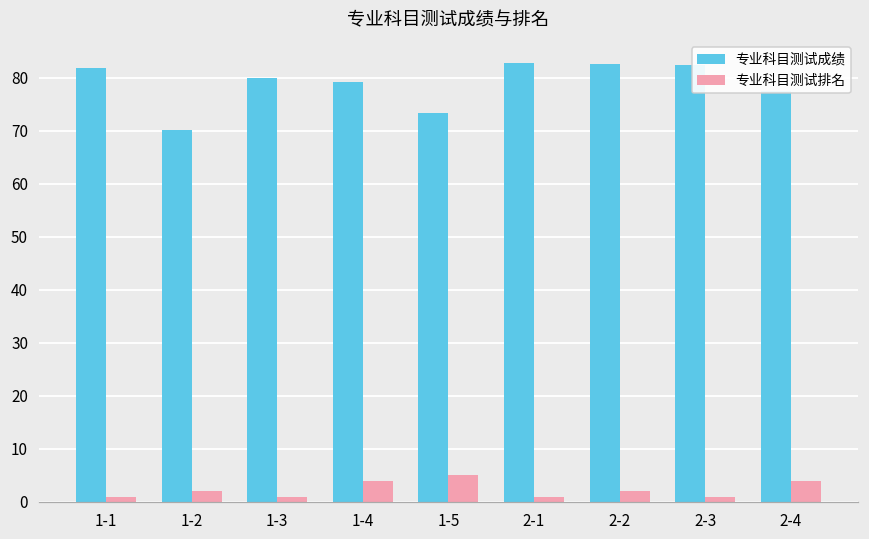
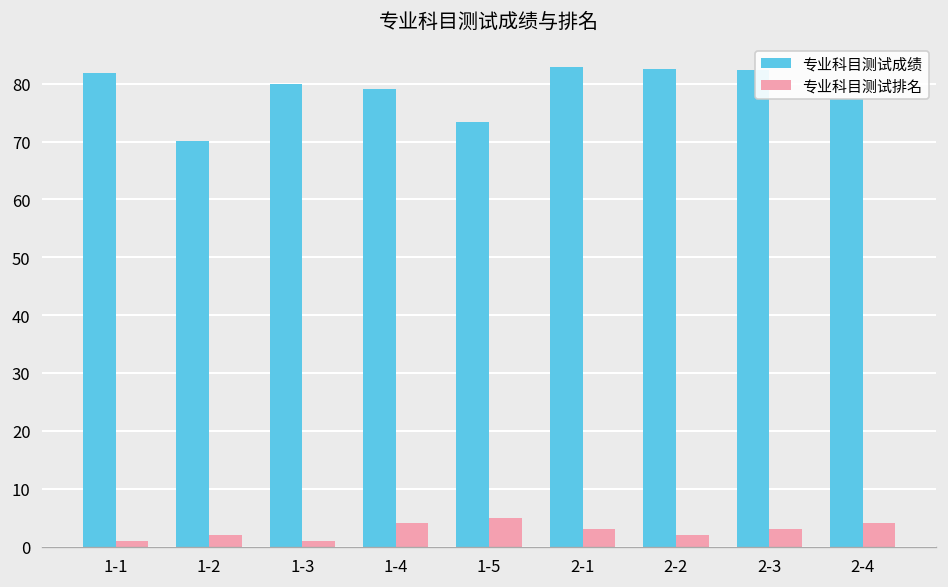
专业科目测试排名, 2-1: 1 -> 3
专业科目测试排名, 2-3: 1 -> 3
